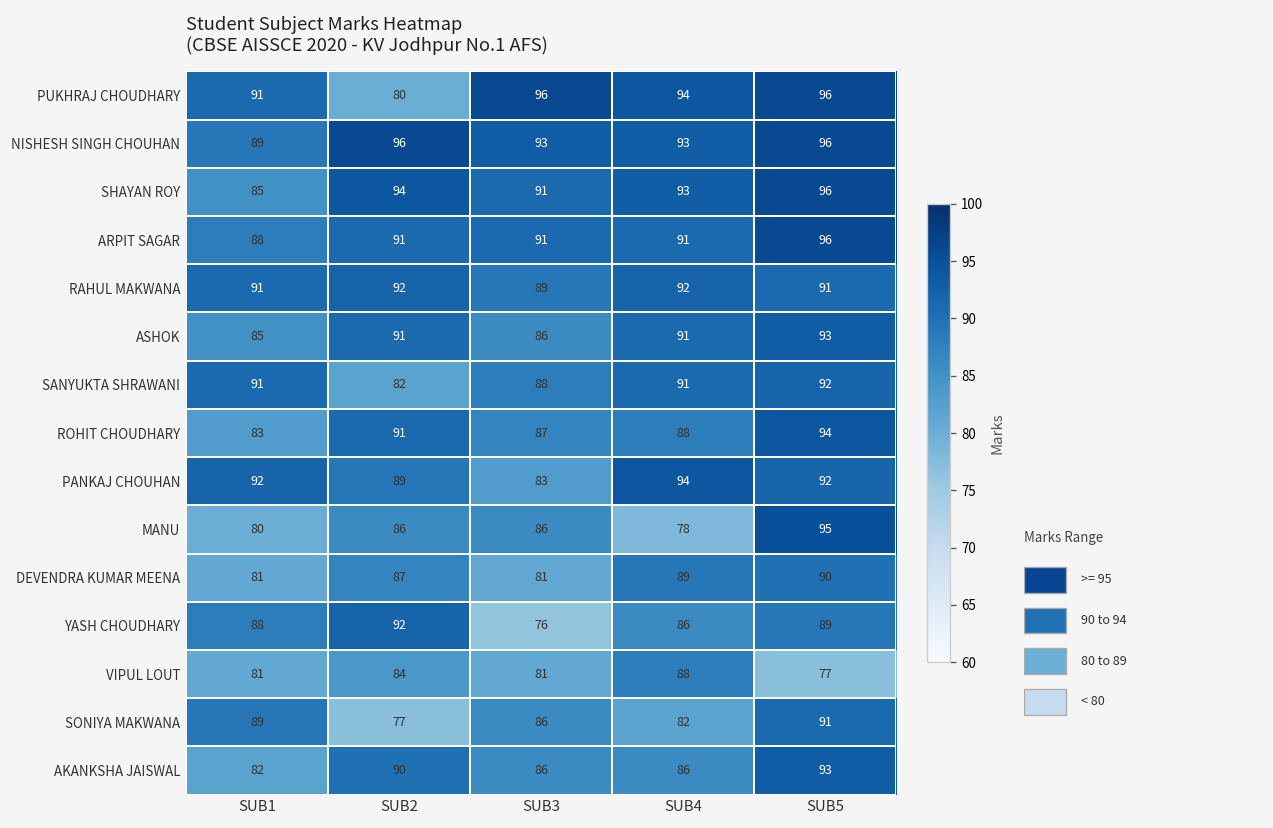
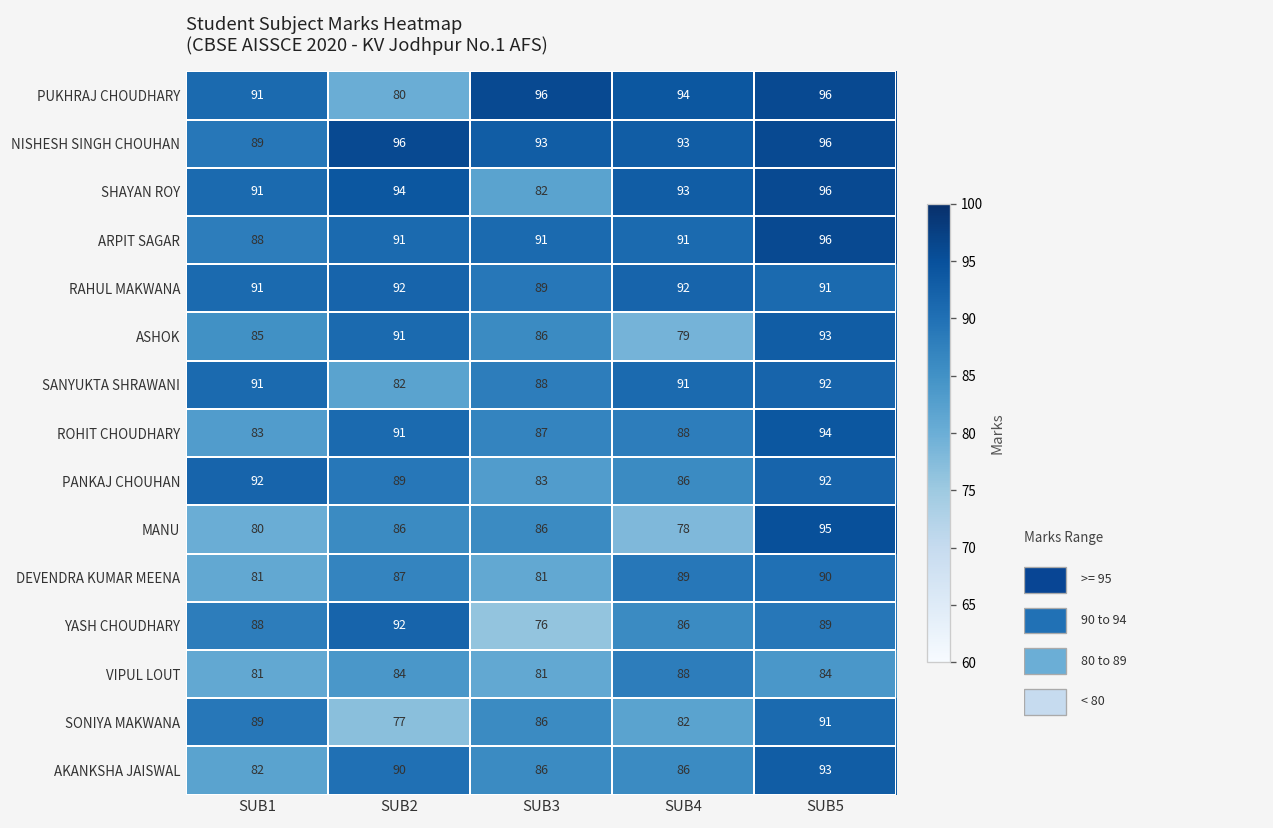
SHAYAN ROY, SUB1: 85 -> 91
SHAYAN ROY, SUB3: 91 -> 82
ASHOK, SUB4: 91 -> 79
PANKAJ CHOUHAN, SUB4: 94 -> 86
VIPUL LOUT, SUB5: 77 -> 84
